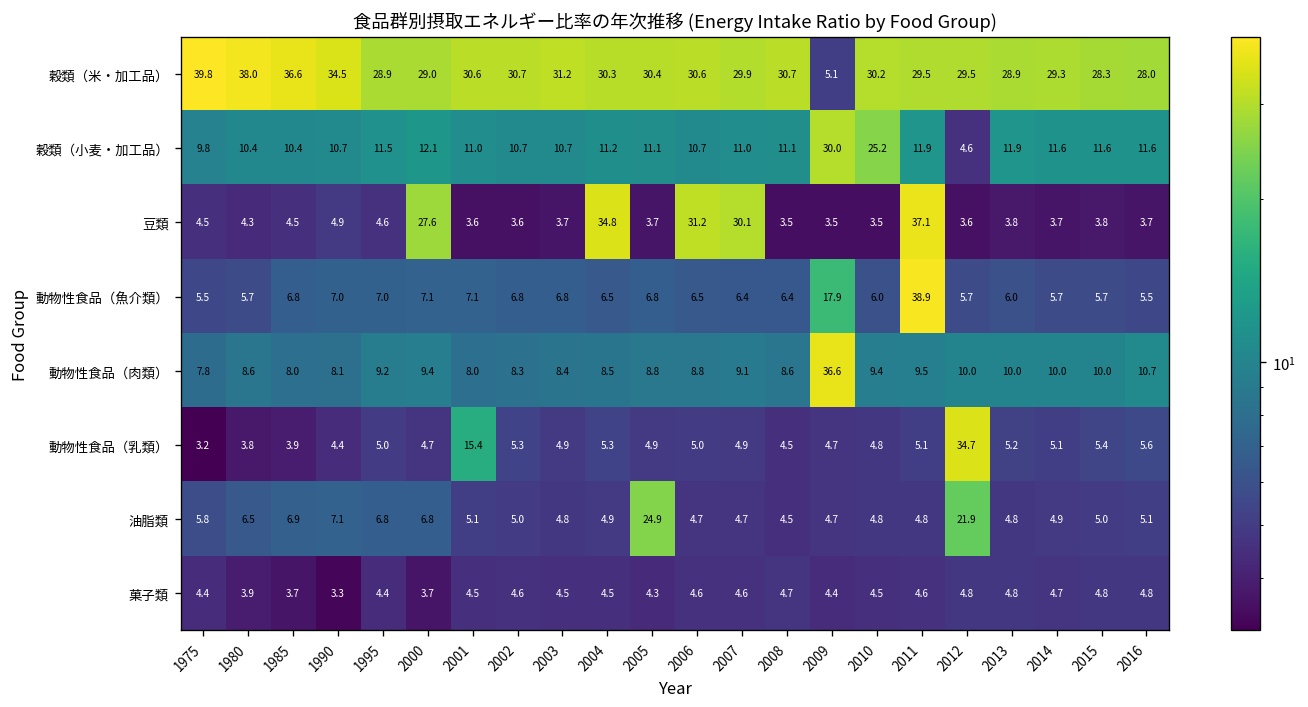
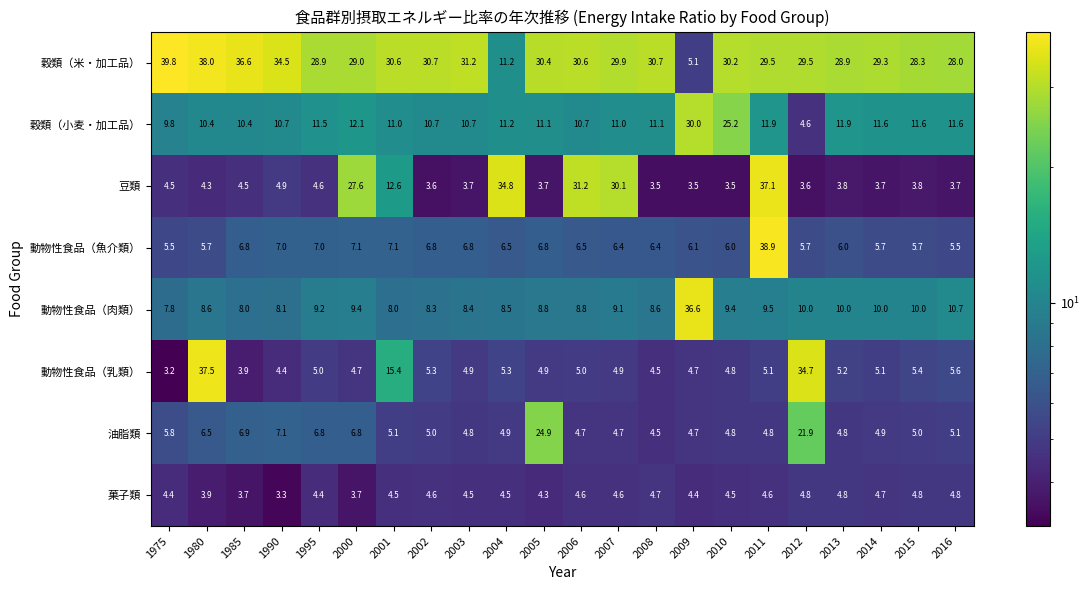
穀類（米・加工品）, 2004: 30.3 -> 11.2
豆類, 2001: 3.6 -> 12.6
動物性食品（魚介類）, 2009: 17.9 -> 6.1
動物性食品（乳類）, 1980: 3.8 -> 37.5
